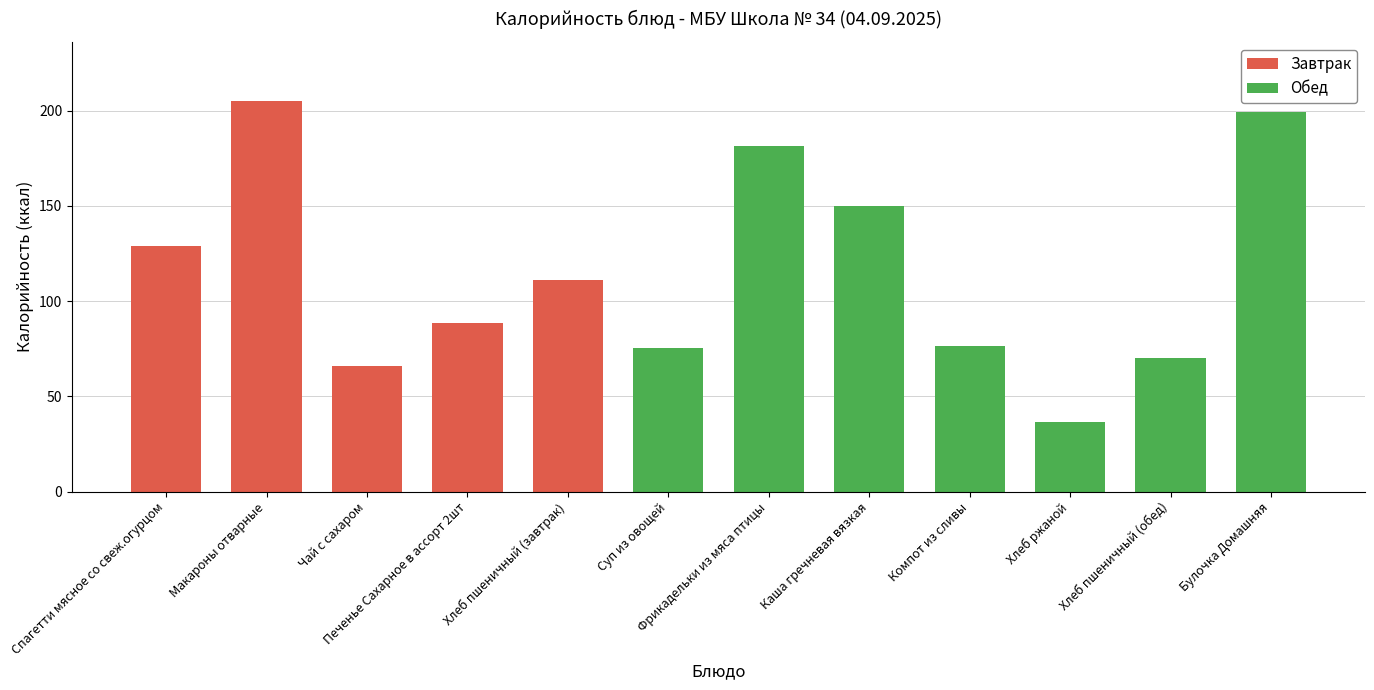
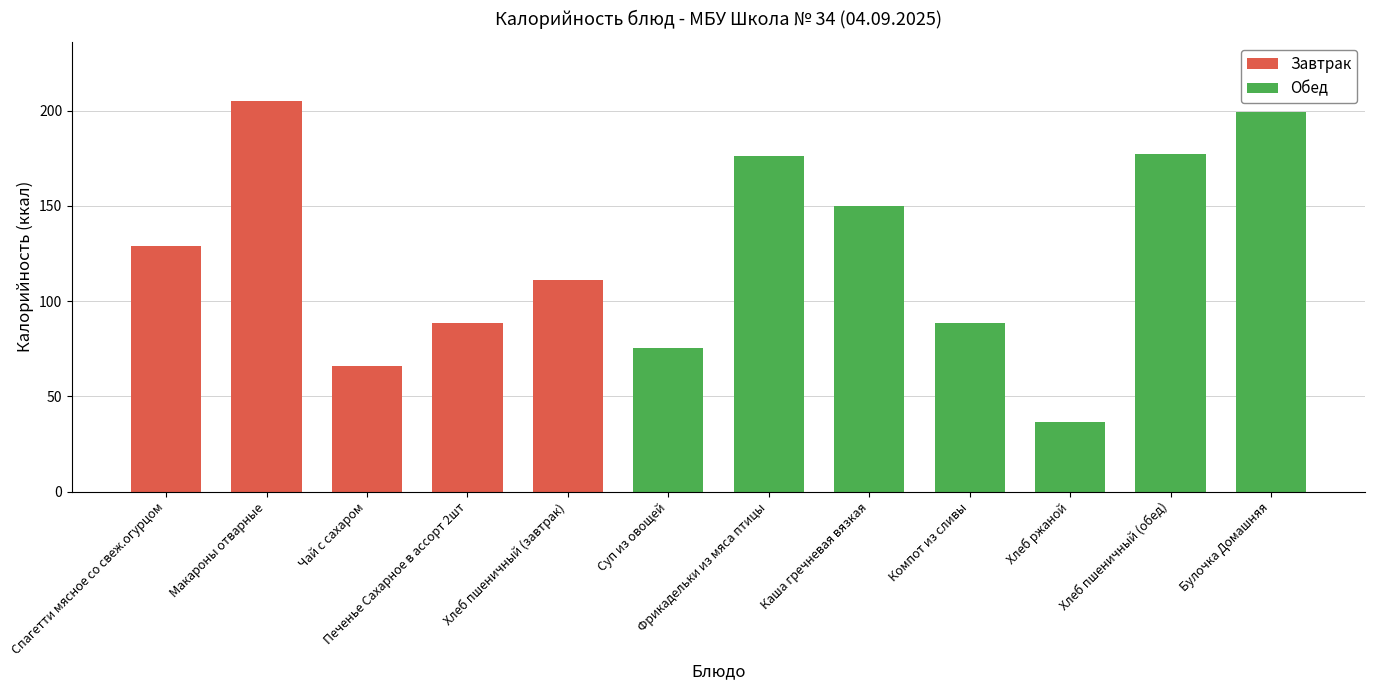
Фрикадельки из мяса птицы: 181 -> 176
Компот из сливы: 76 -> 89
Хлеб пшеничный (обед): 70 -> 177
